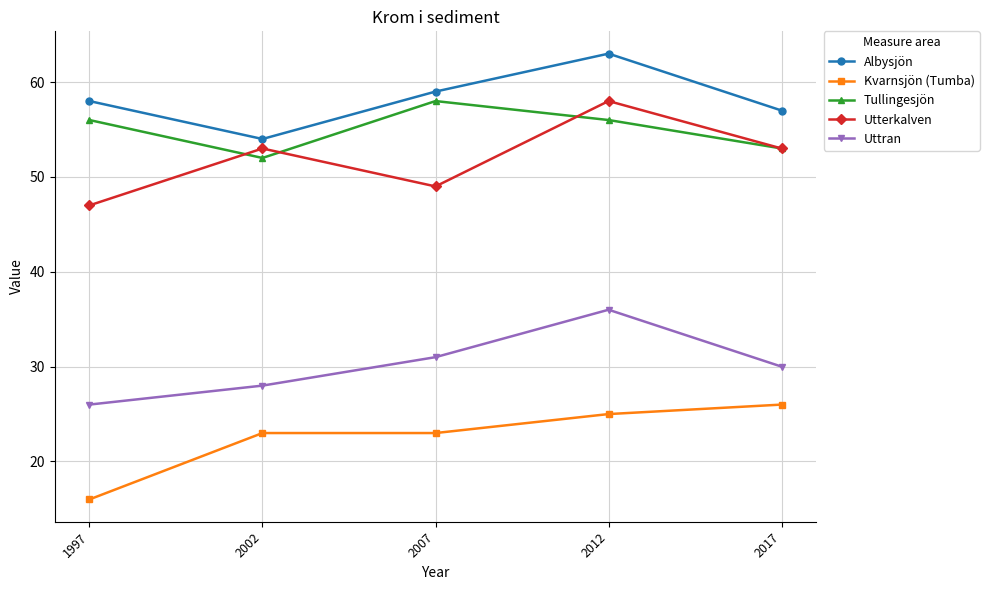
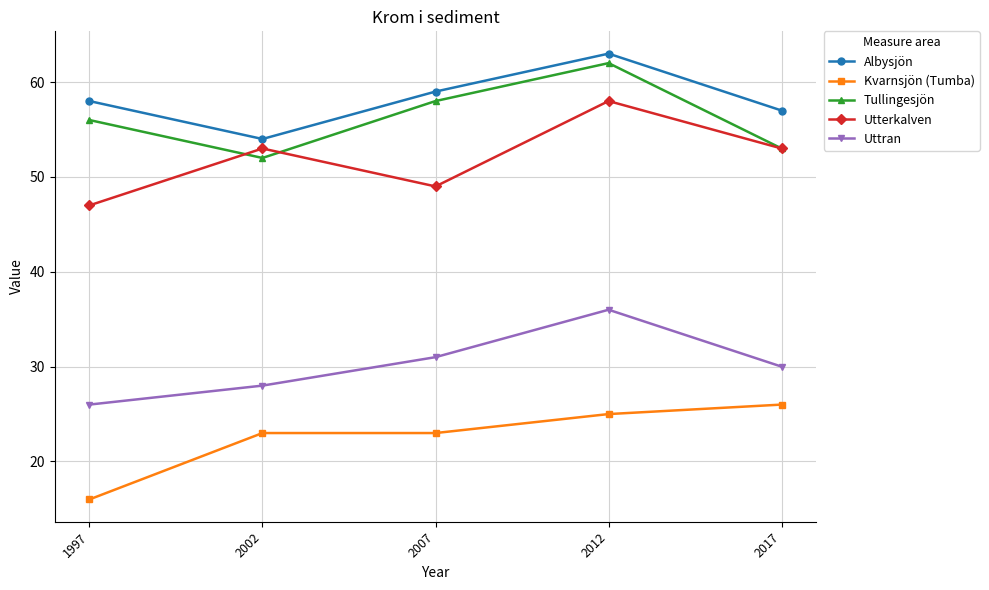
Tullingesjön, 2012: 56 -> 62
